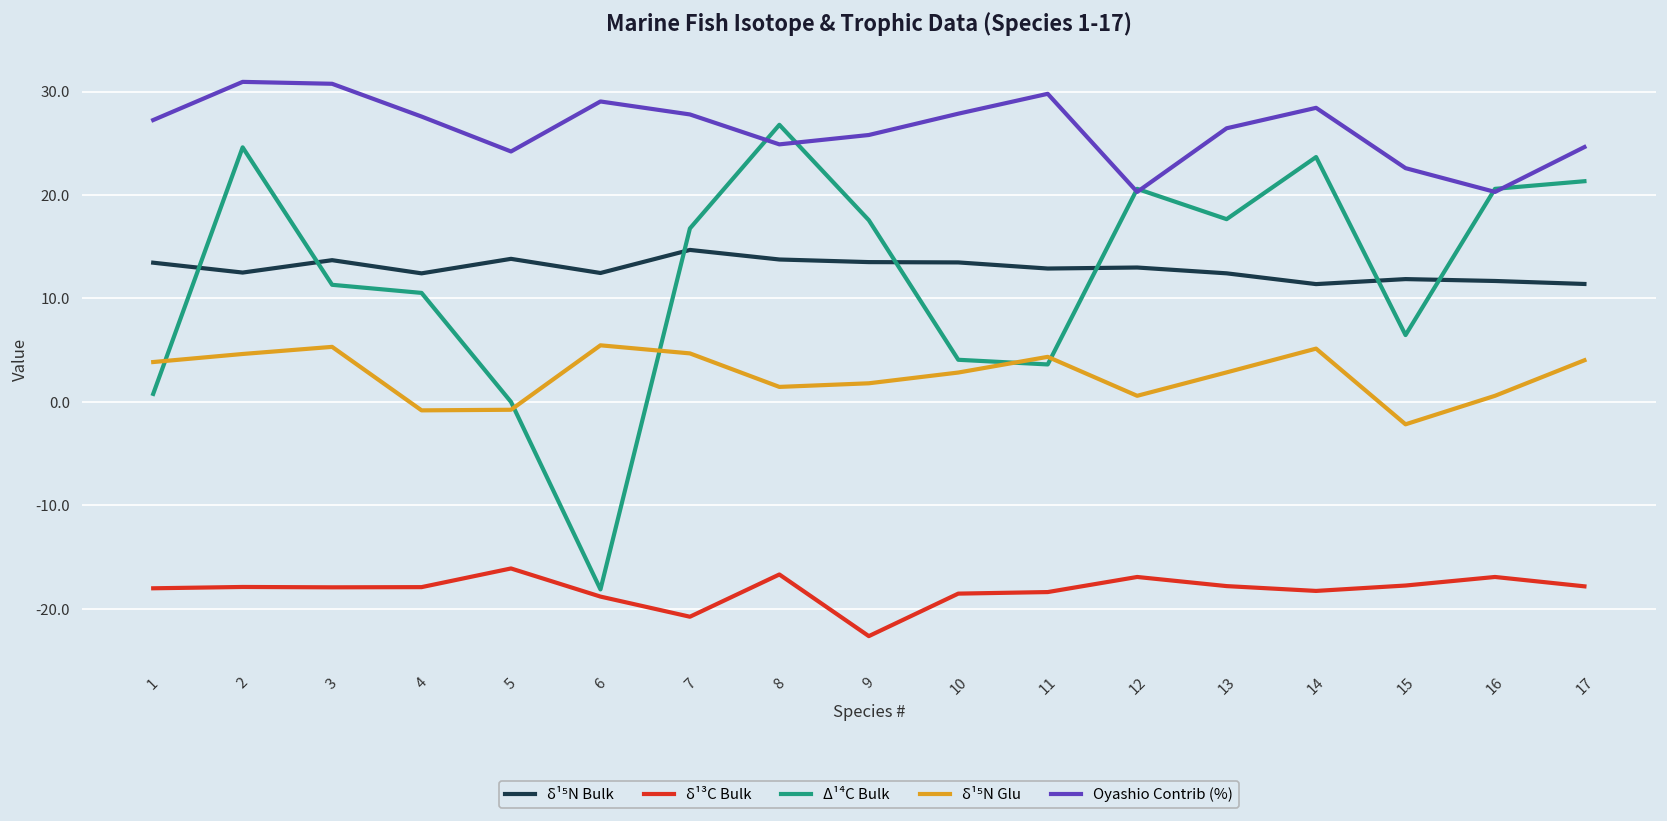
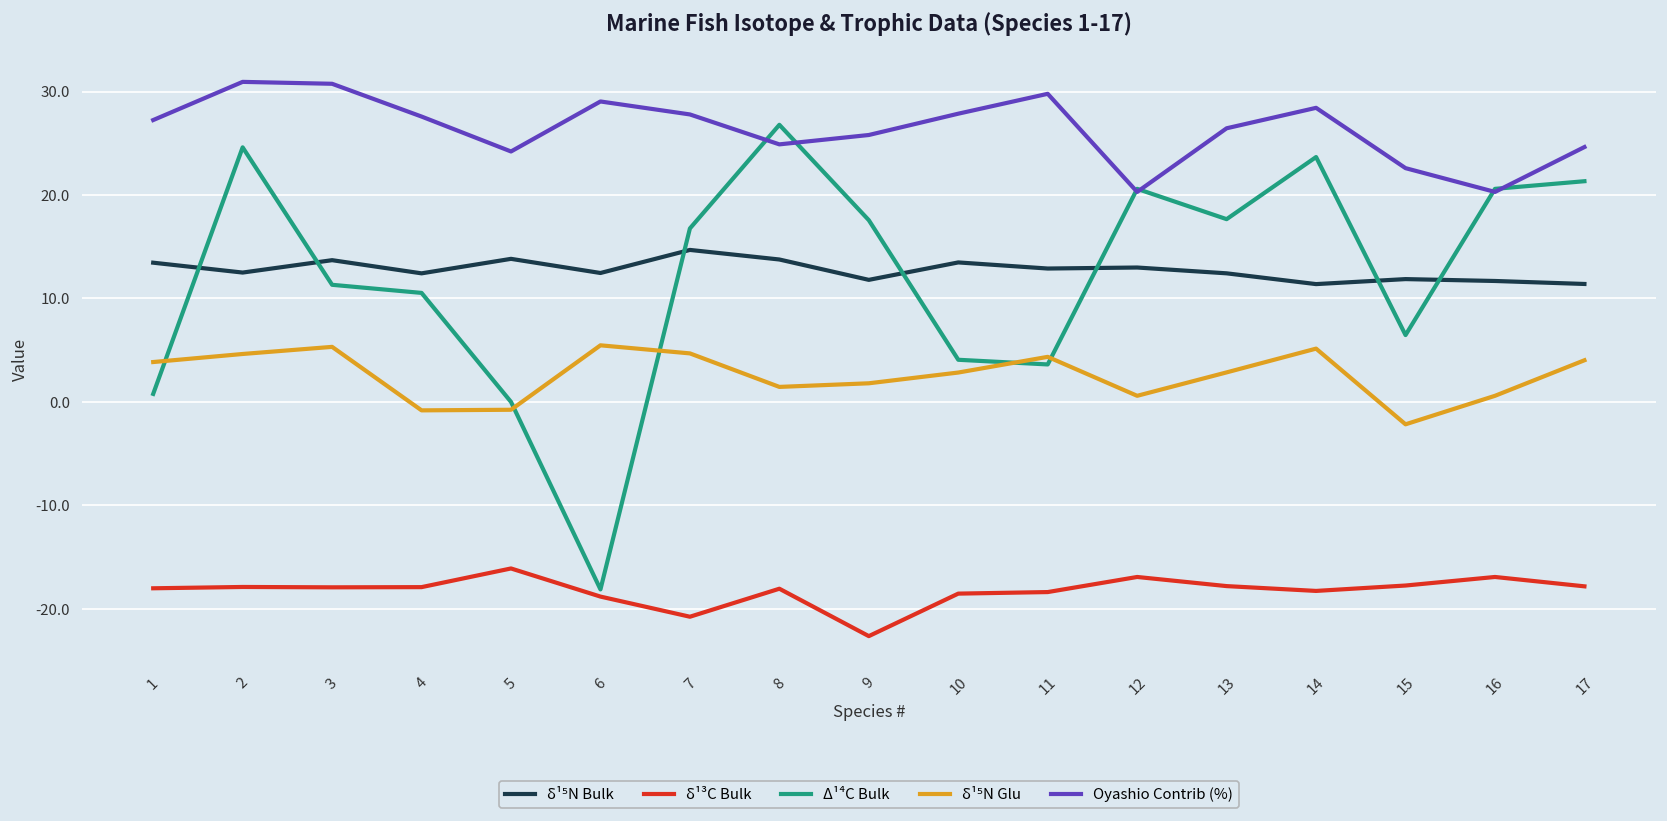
δ¹³C Bulk, 8: -17 -> -18
δ¹⁵N Bulk, 9: 14 -> 12
